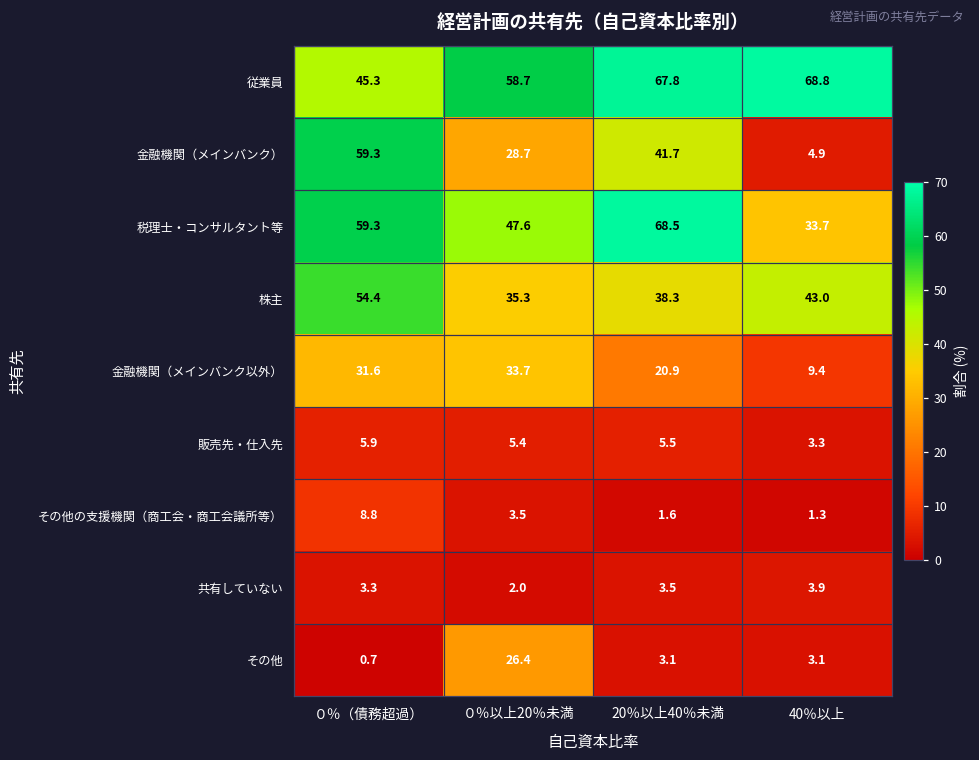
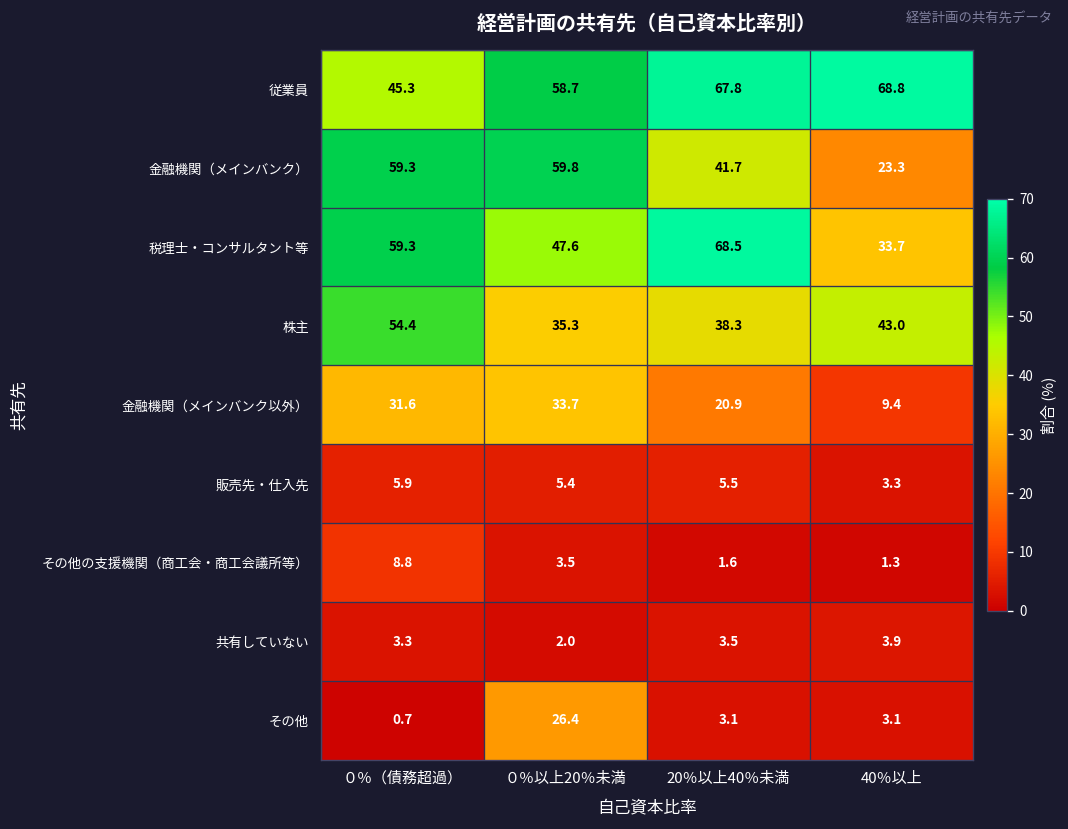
金融機関（メインバンク）, ０％以上20％未満: 28.7 -> 59.8
金融機関（メインバンク）, 40％以上: 4.9 -> 23.3
